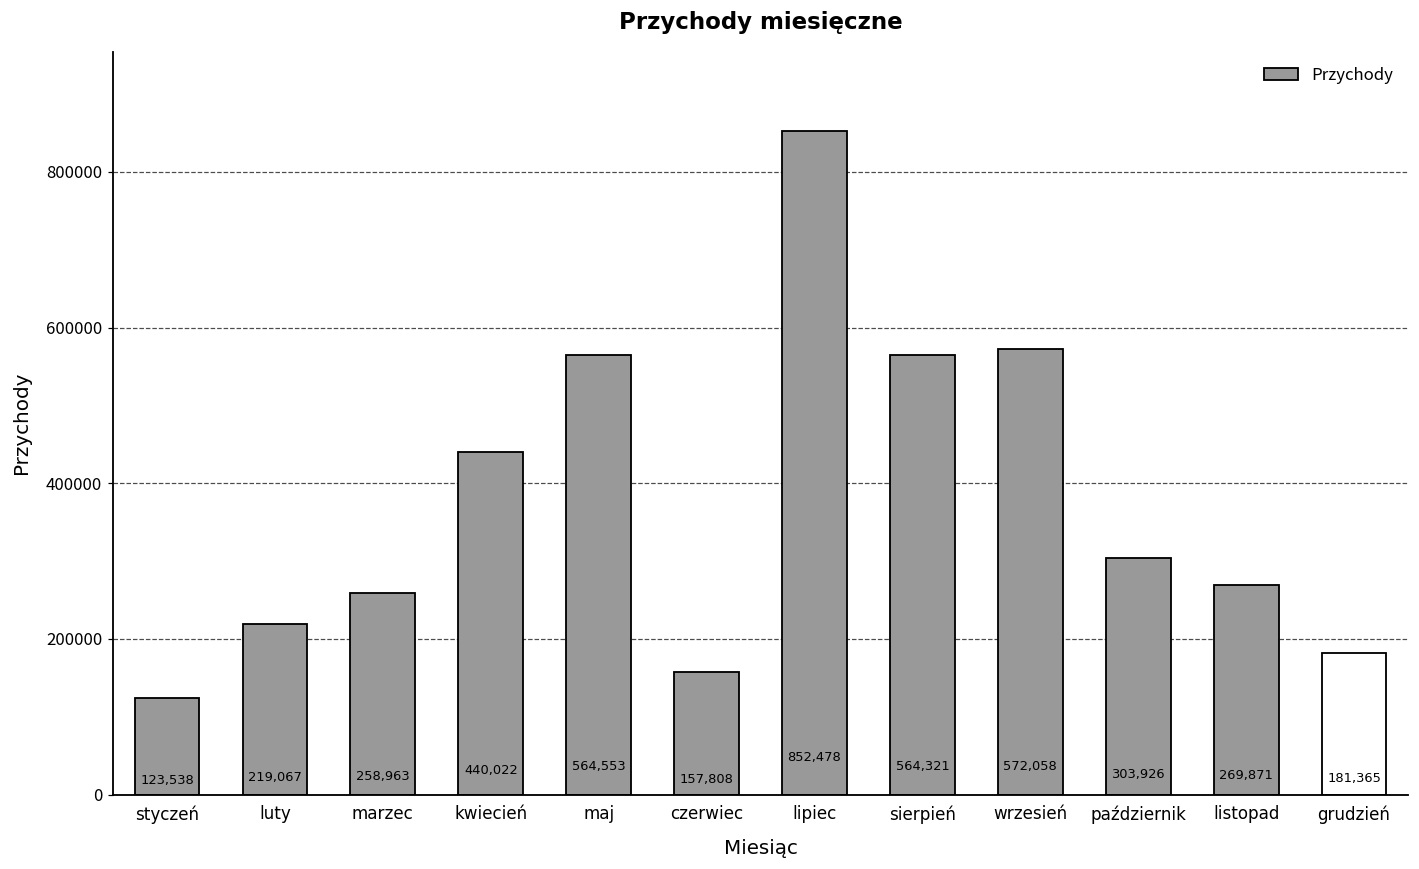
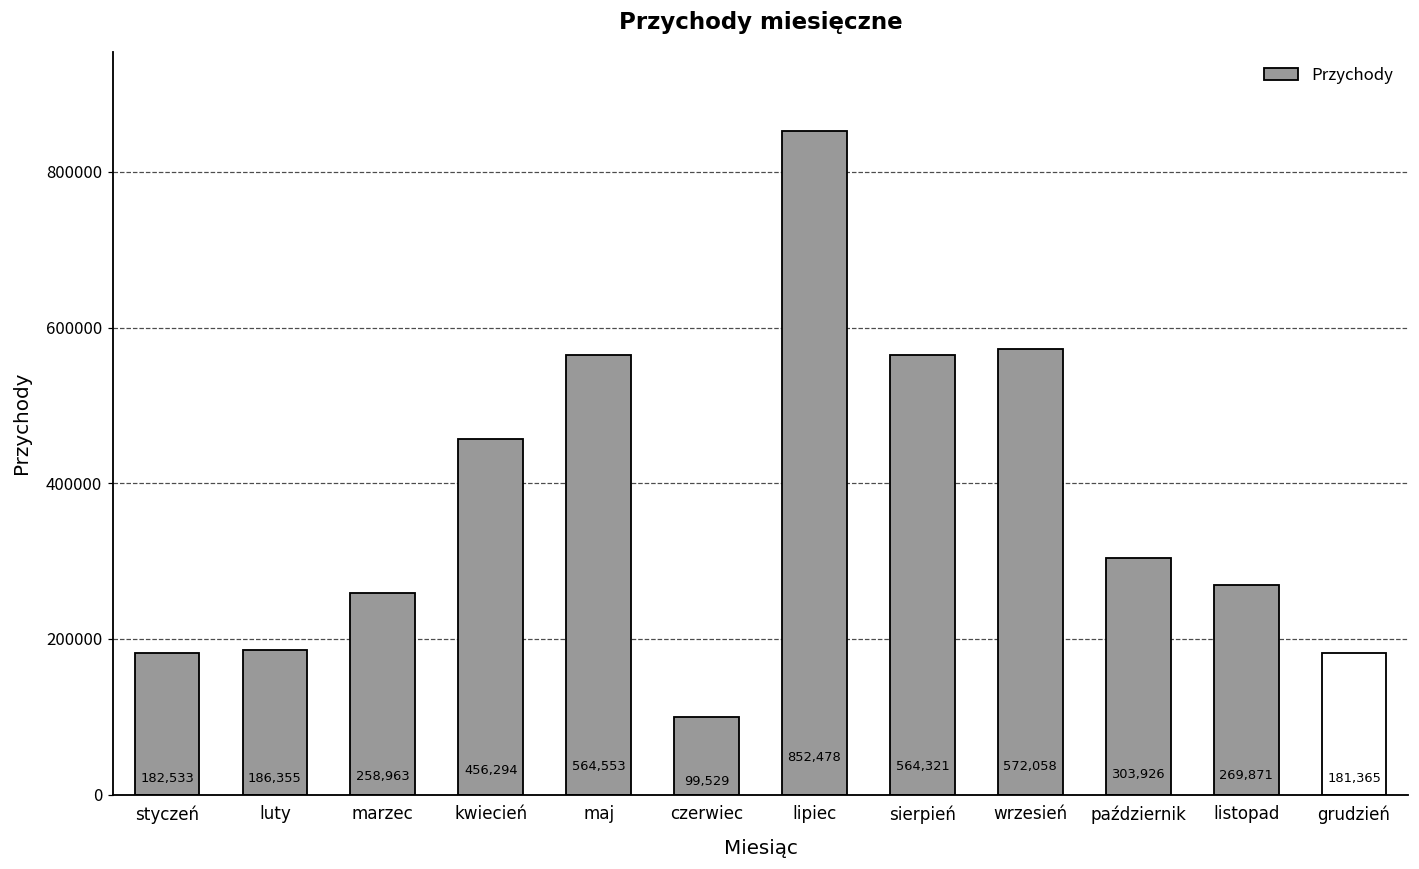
styczeń: 123,538 -> 182,533
luty: 219,067 -> 186,355
kwiecień: 440,022 -> 456,294
czerwiec: 157,808 -> 99,529
